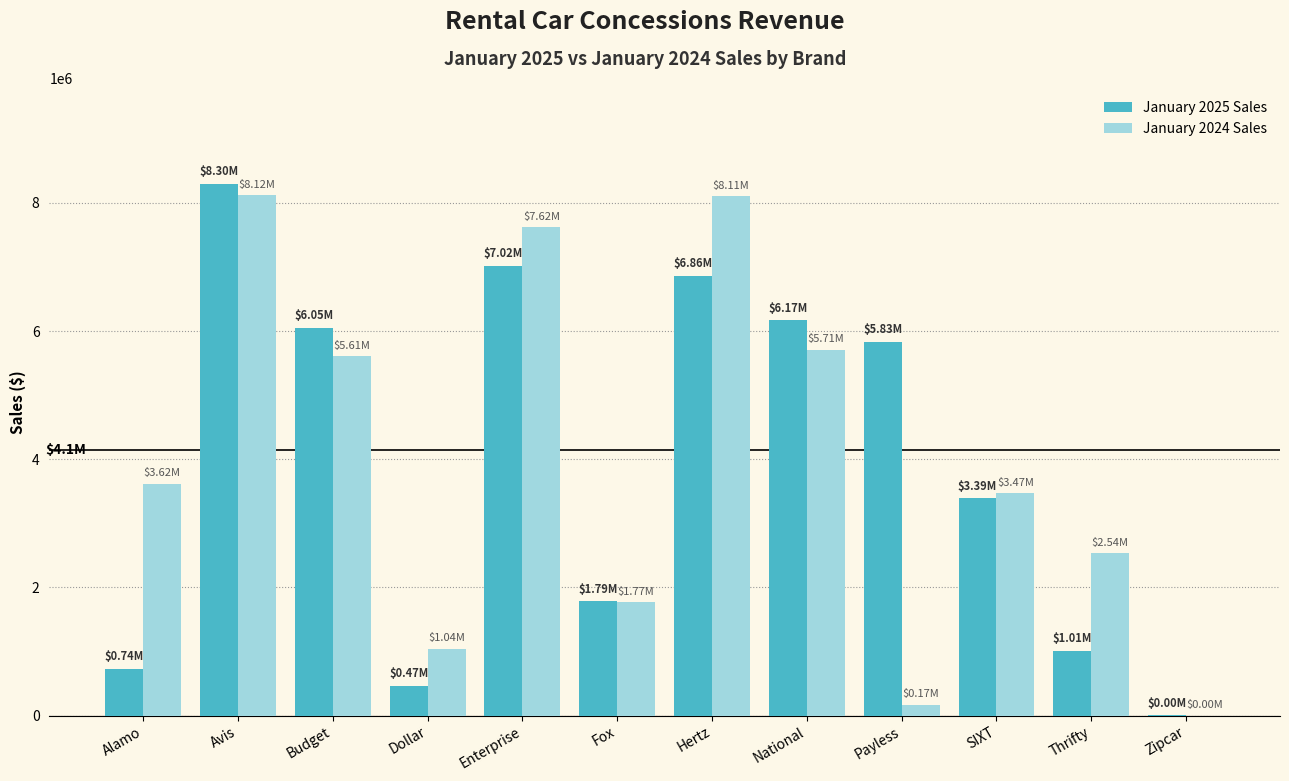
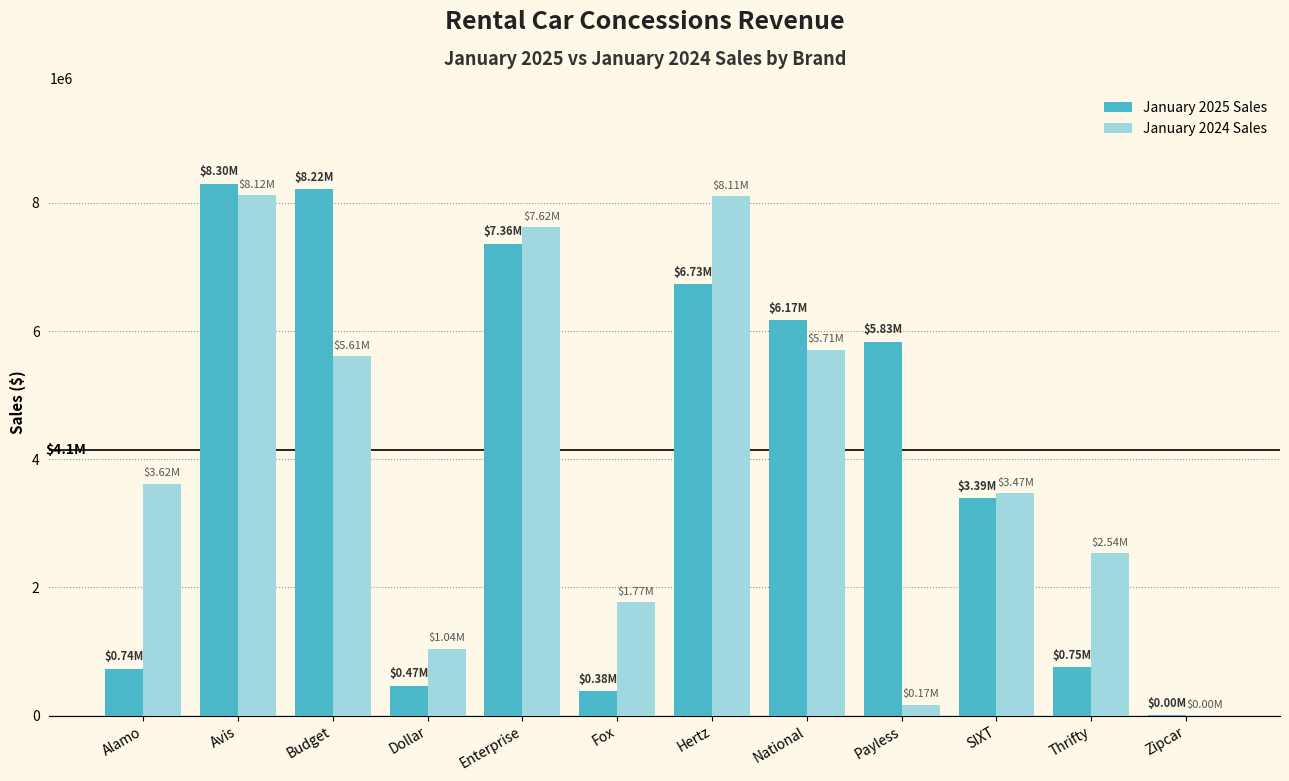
January 2025 Sales, Budget: $6.05M -> $8.22M
January 2025 Sales, Enterprise: $7.02M -> $7.36M
January 2025 Sales, Fox: $1.79M -> $0.38M
January 2025 Sales, Hertz: $6.86M -> $6.73M
January 2025 Sales, Thrifty: $1.01M -> $0.75M
